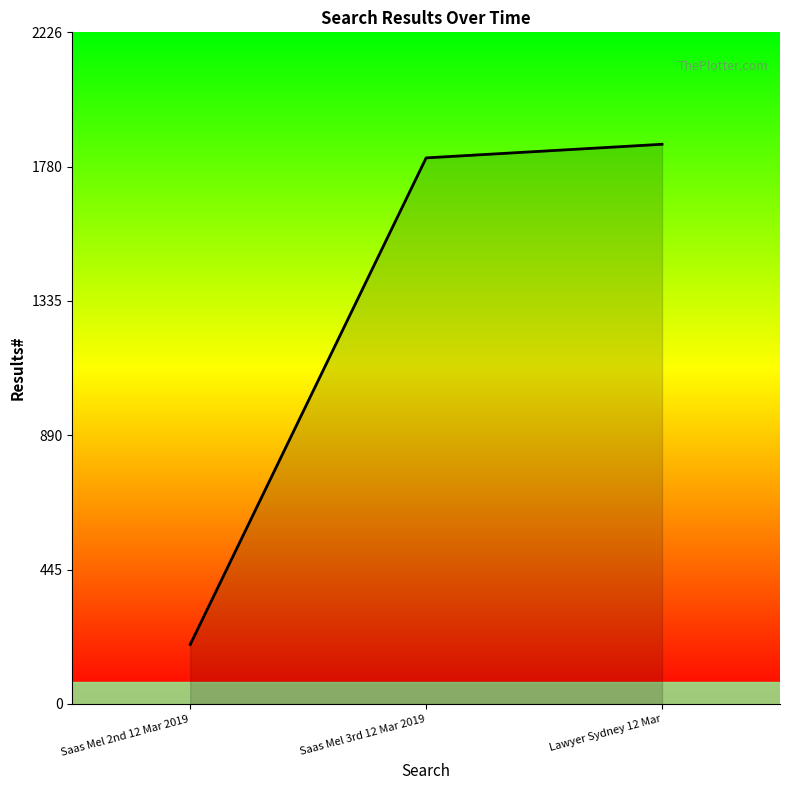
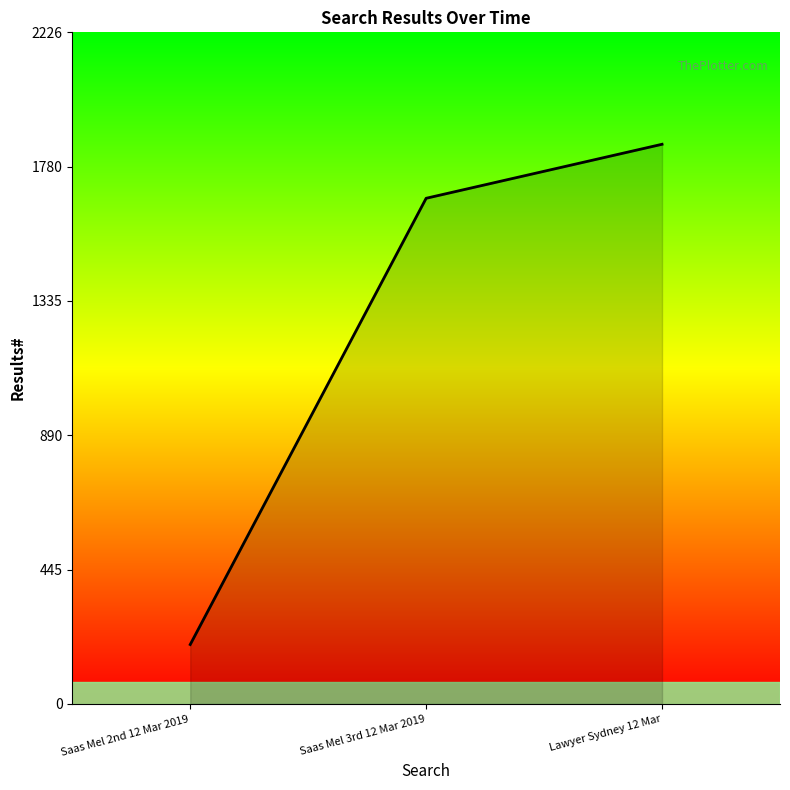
Saas Mel 3rd 12 Mar 2019: 1810 -> 1680
